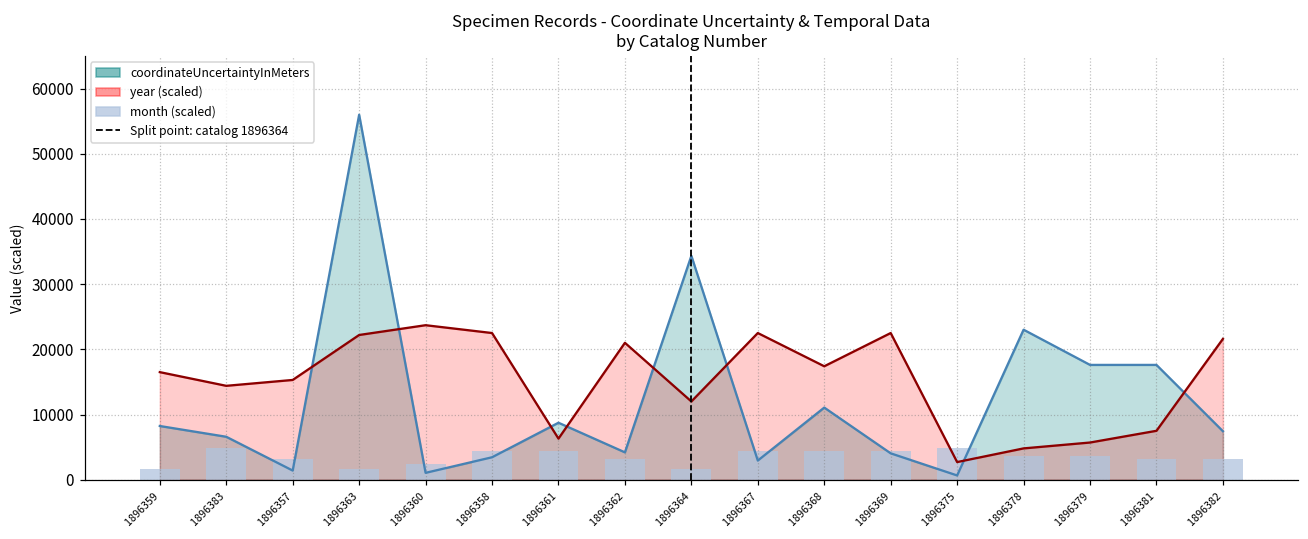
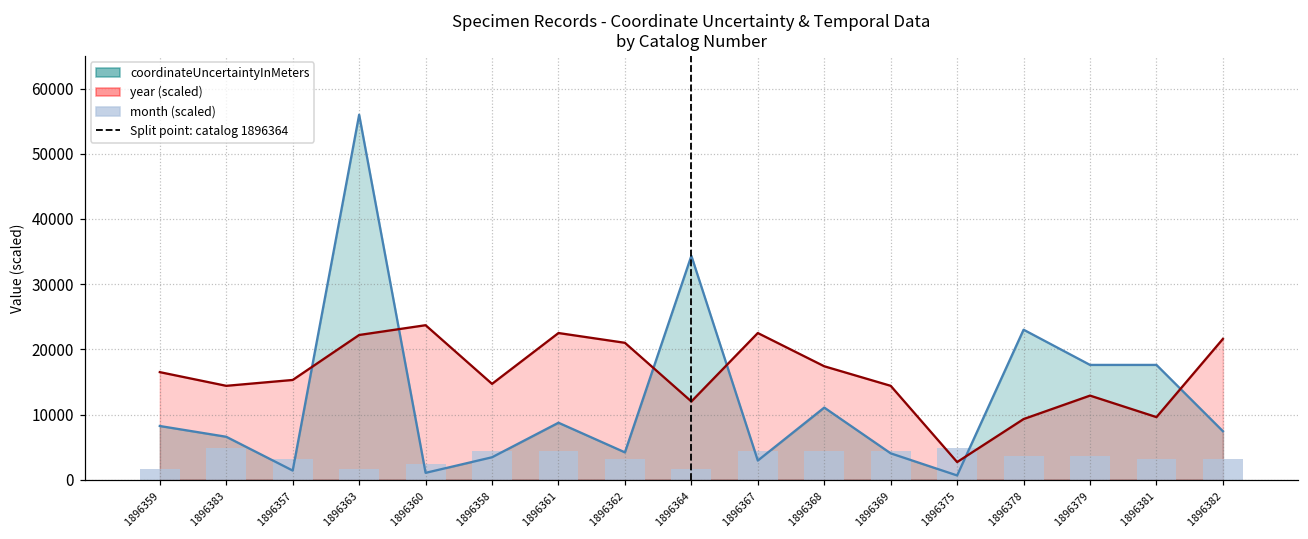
year (scaled), 1896358: 23000 -> 15000
year (scaled), 1896361: 6000 -> 23000
year (scaled), 1896369: 23000 -> 14000
year (scaled), 1896378: 5000 -> 9000
year (scaled), 1896379: 6000 -> 13000
year (scaled), 1896381: 8000 -> 10000
